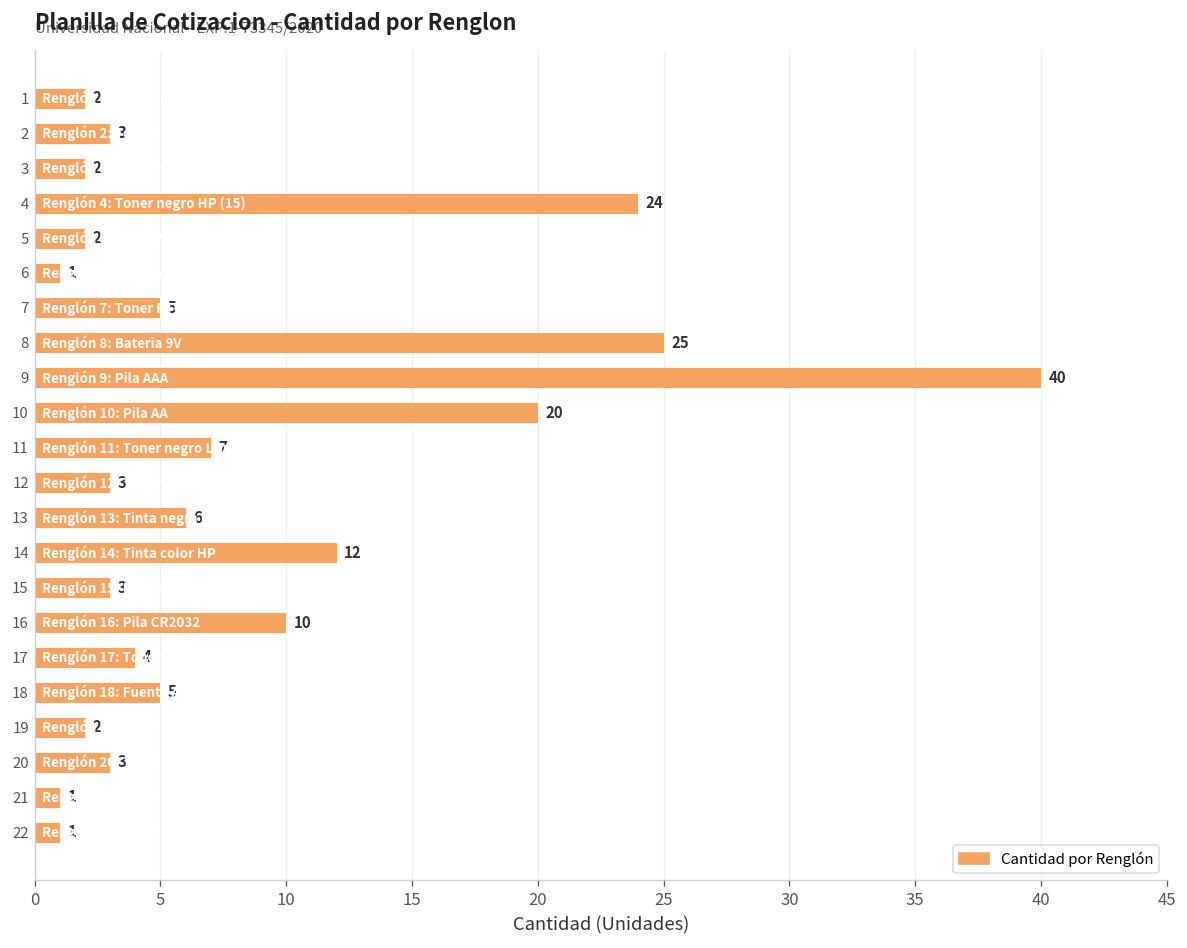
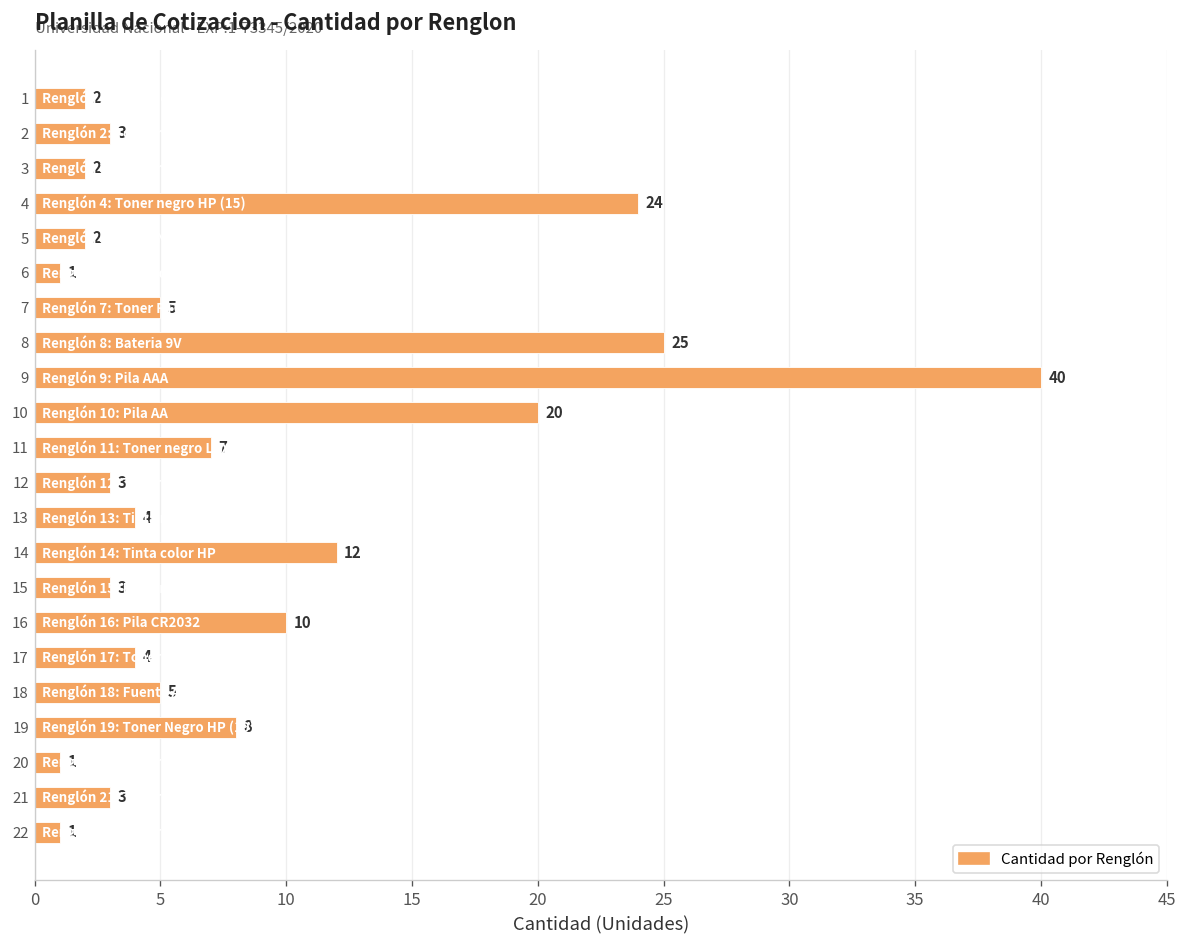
13: 6 -> 4
19: 2 -> 8
20: 3 -> 1
21: 1 -> 3
